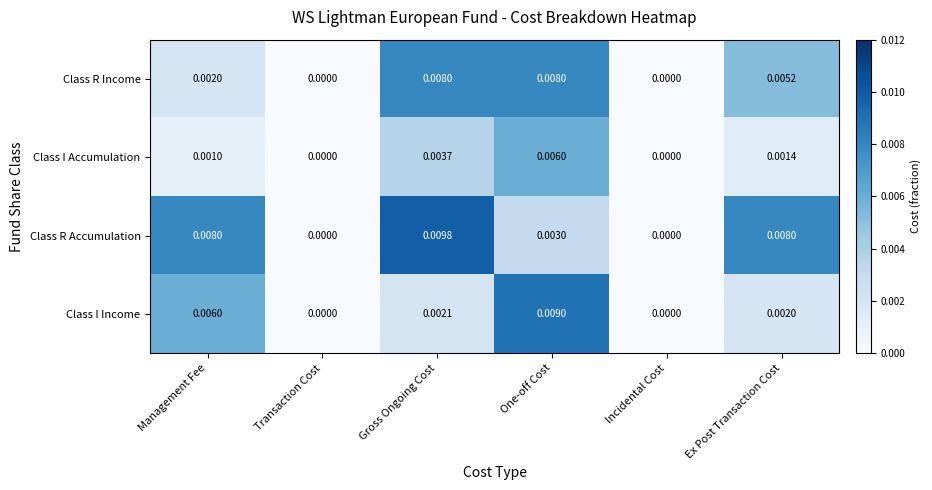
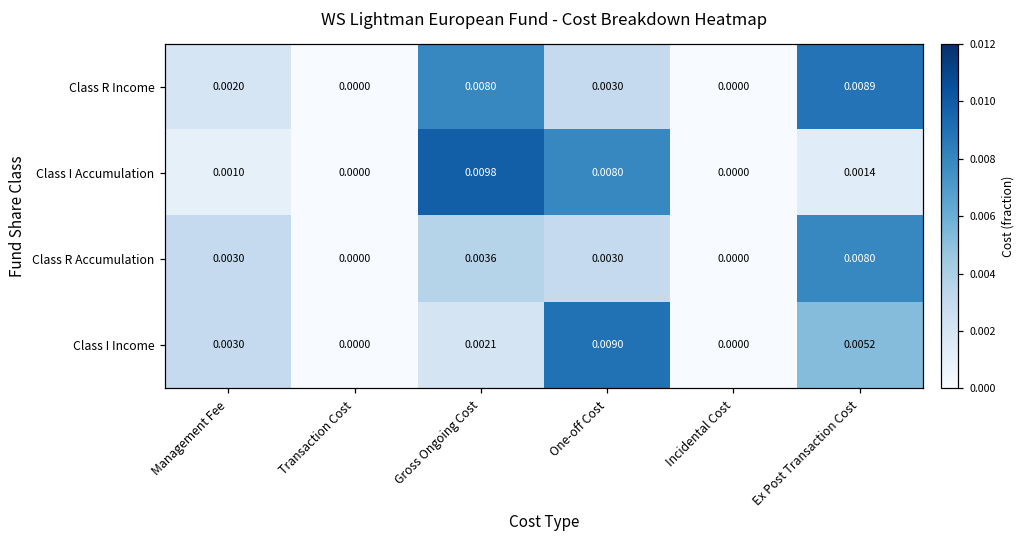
Class R Income, One-off Cost: 0.0080 -> 0.0030
Class R Income, Ex Post Transaction Cost: 0.0052 -> 0.0089
Class I Accumulation, Gross Ongoing Cost: 0.0037 -> 0.0098
Class I Accumulation, One-off Cost: 0.0060 -> 0.0080
Class R Accumulation, Management Fee: 0.0080 -> 0.0030
Class R Accumulation, Gross Ongoing Cost: 0.0098 -> 0.0036
Class I Income, Management Fee: 0.0060 -> 0.0030
Class I Income, Ex Post Transaction Cost: 0.0020 -> 0.0052
